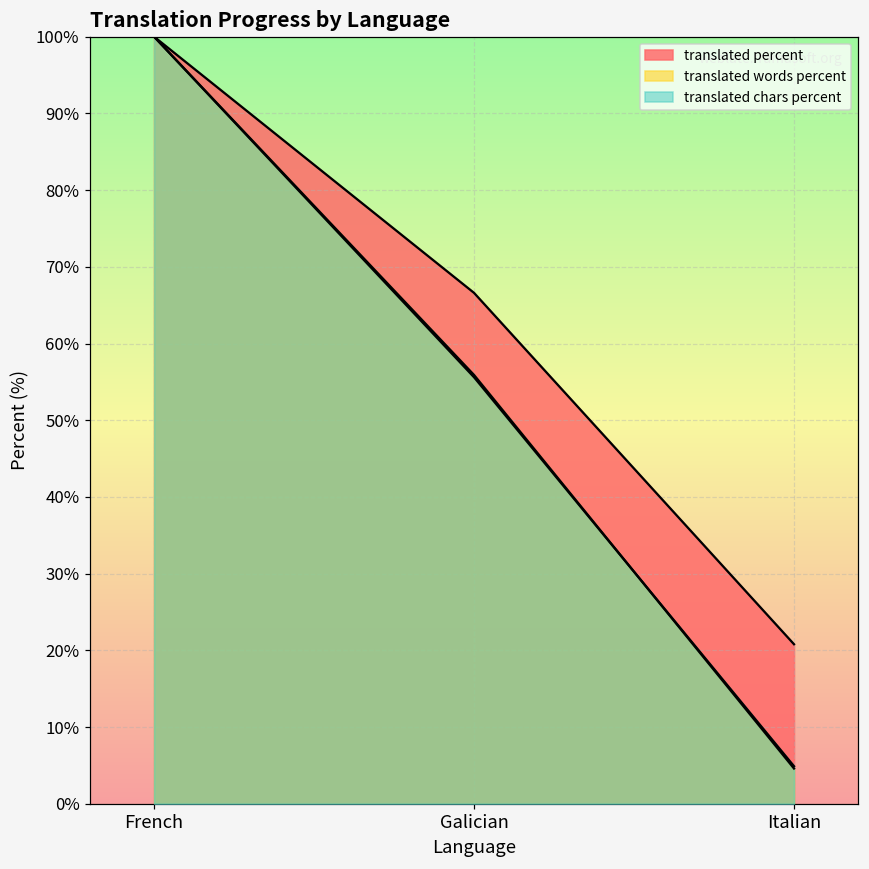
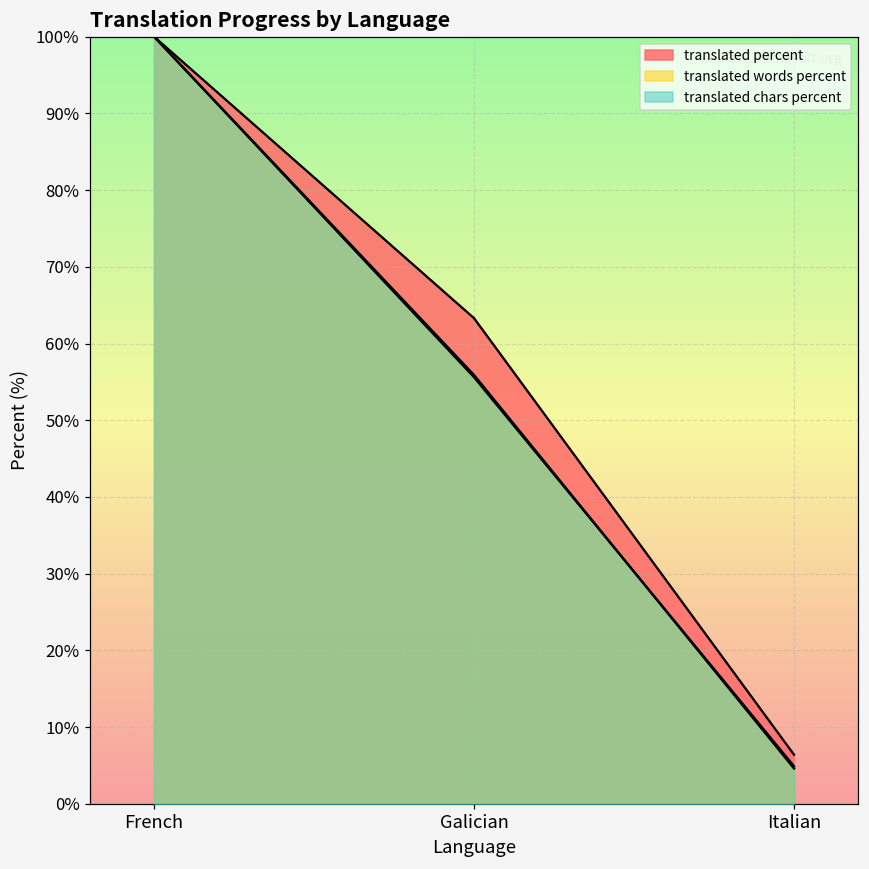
translated percent, Galician: 67% -> 63%
translated percent, Italian: 21% -> 6%
